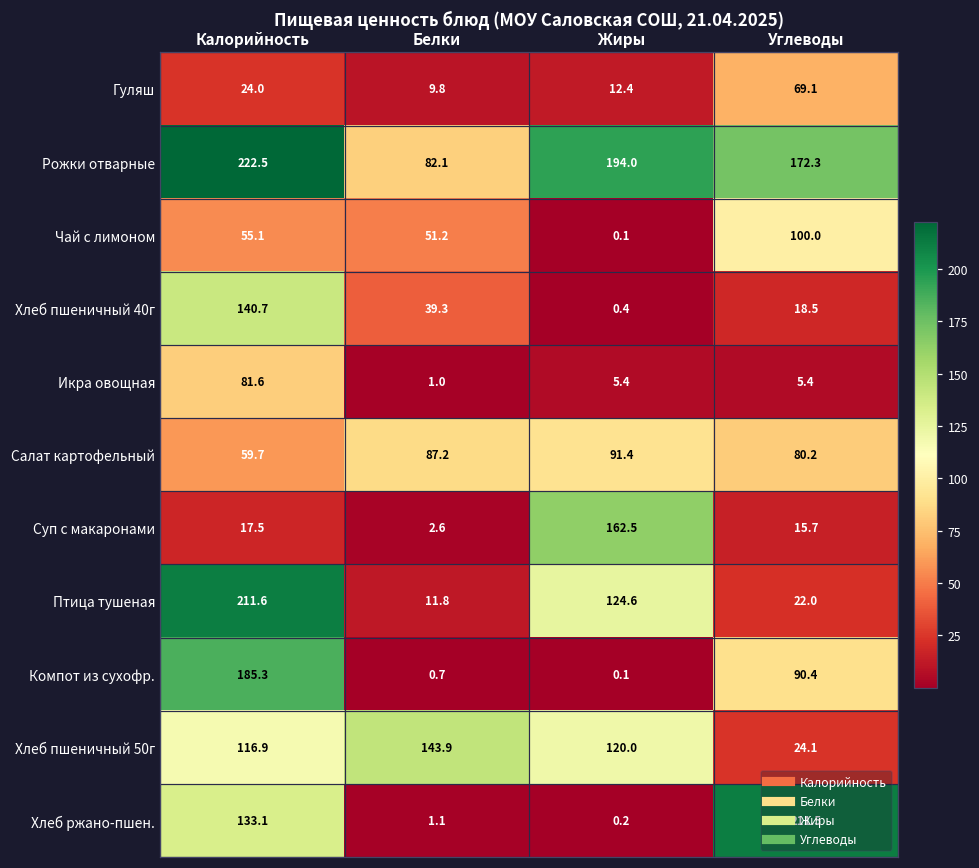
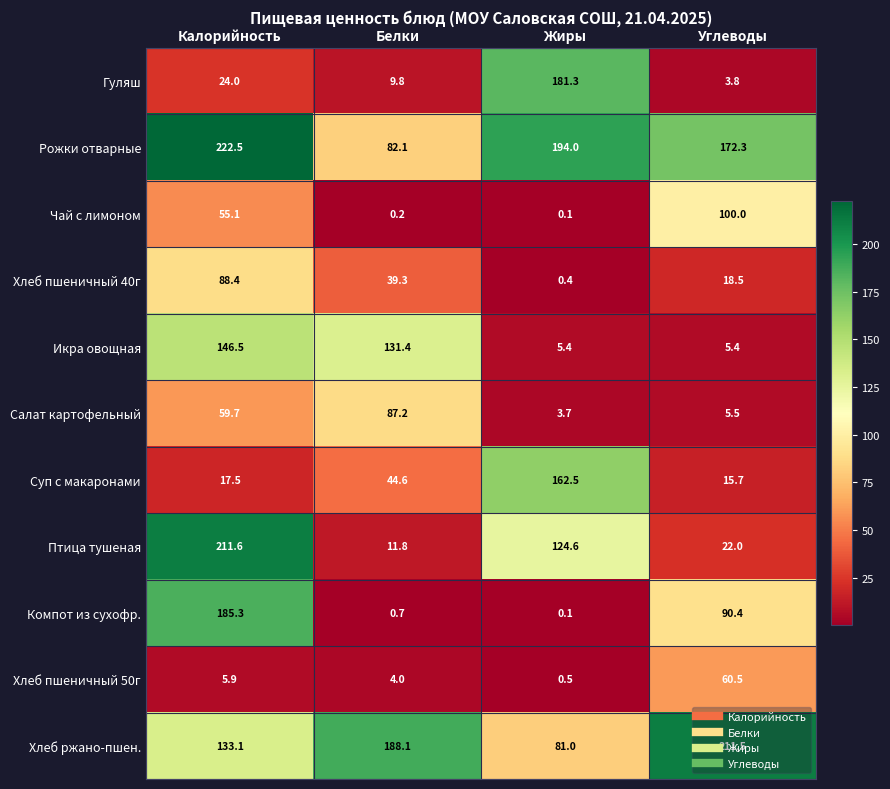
Гуляш, Жиры: 12.4 -> 181.3
Гуляш, Углеводы: 69.1 -> 3.8
Чай с лимоном, Белки: 51.2 -> 0.2
Хлеб пшеничный 40г, Калорийность: 140.7 -> 88.4
Икра овощная, Калорийность: 81.6 -> 146.5
Икра овощная, Белки: 1.0 -> 131.4
Салат картофельный, Жиры: 91.4 -> 3.7
Салат картофельный, Углеводы: 80.2 -> 5.5
Суп с макаронами, Белки: 2.6 -> 44.6
Хлеб пшеничный 50г, Калорийность: 116.9 -> 5.9
Хлеб пшеничный 50г, Белки: 143.9 -> 4.0
Хлеб пшеничный 50г, Жиры: 120.0 -> 0.5
Хлеб пшеничный 50г, Углеводы: 24.1 -> 60.5
Хлеб ржано-пшен., Белки: 1.1 -> 188.1
Хлеб ржано-пшен., Жиры: 0.2 -> 81.0
